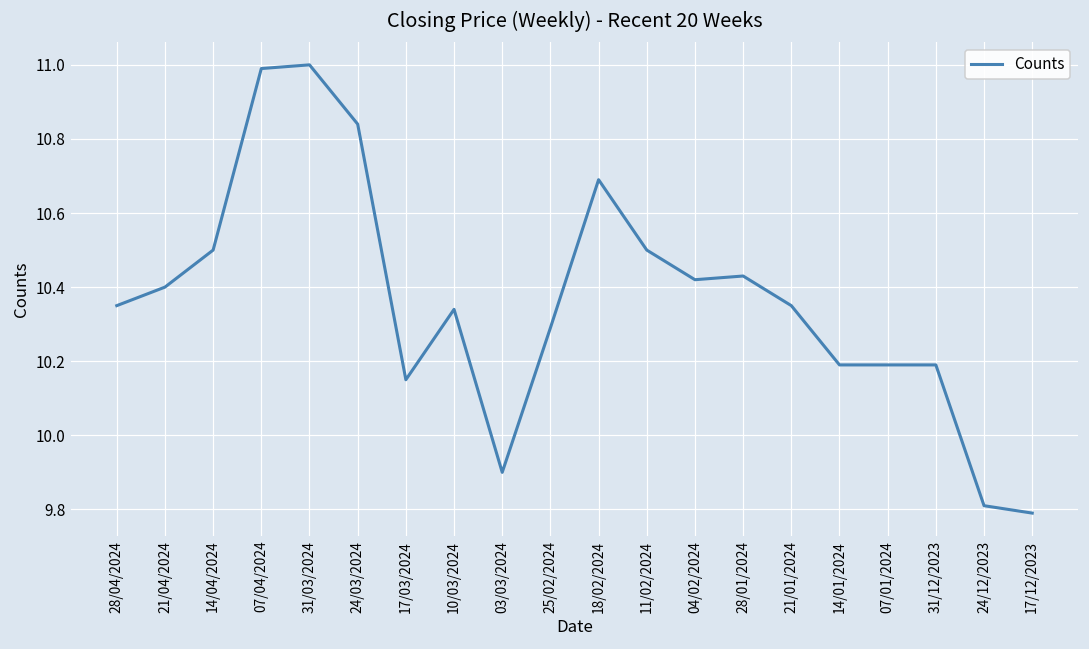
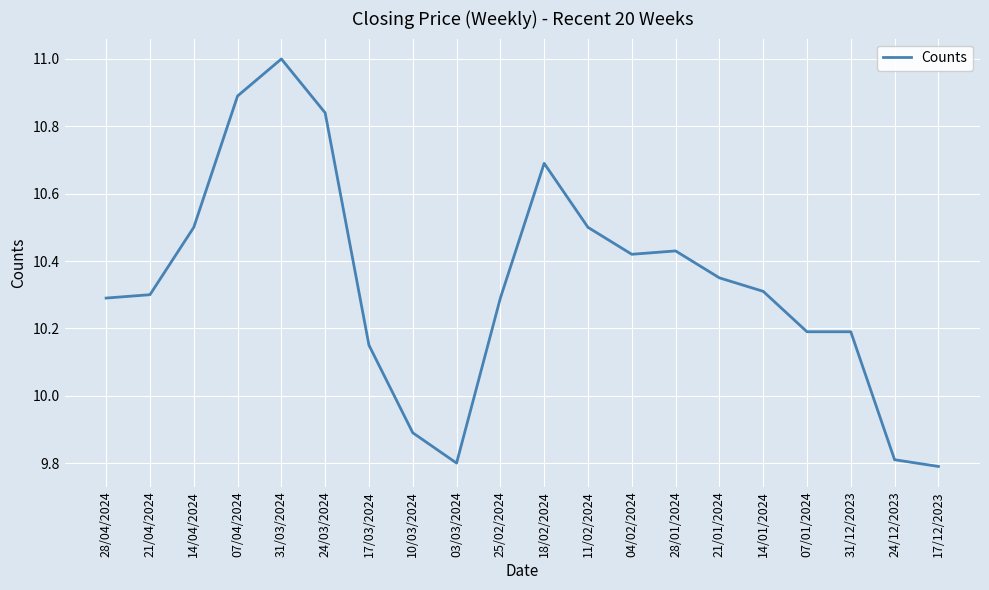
28/04/2024: 10.35 -> 10.29
21/04/2024: 10.4 -> 10.3
07/04/2024: 10.99 -> 10.89
10/03/2024: 10.34 -> 9.89
03/03/2024: 9.9 -> 9.8
14/01/2024: 10.19 -> 10.31
